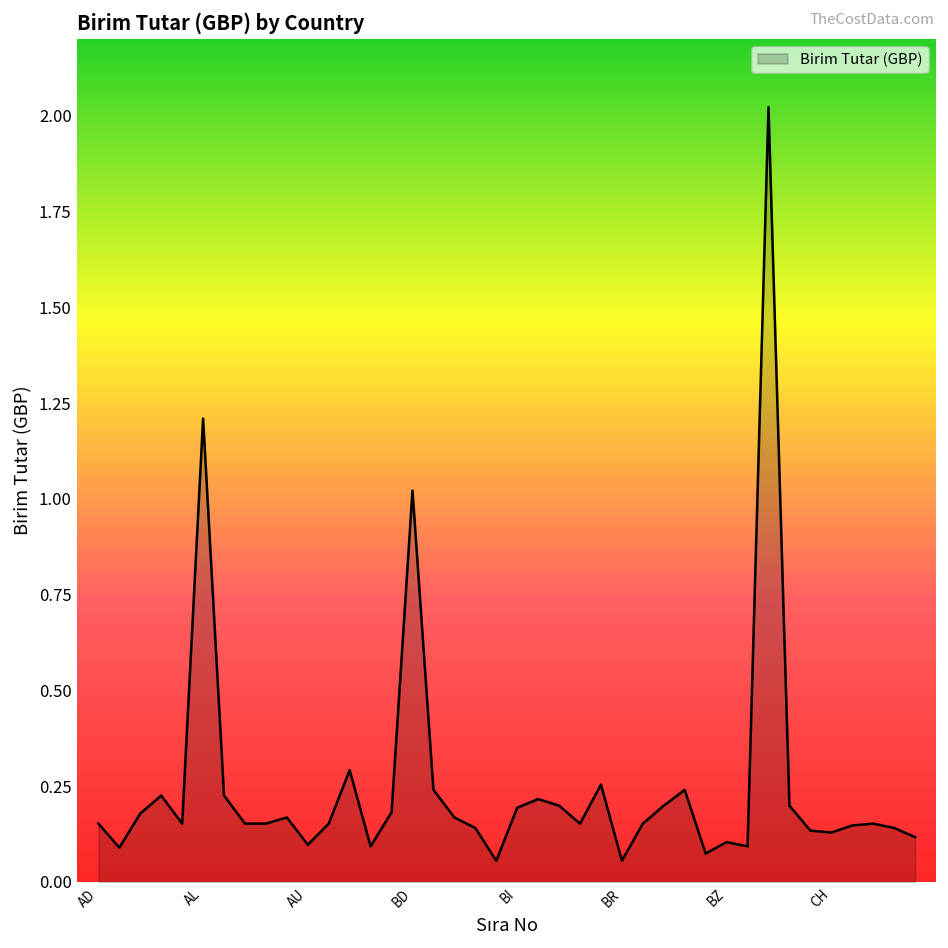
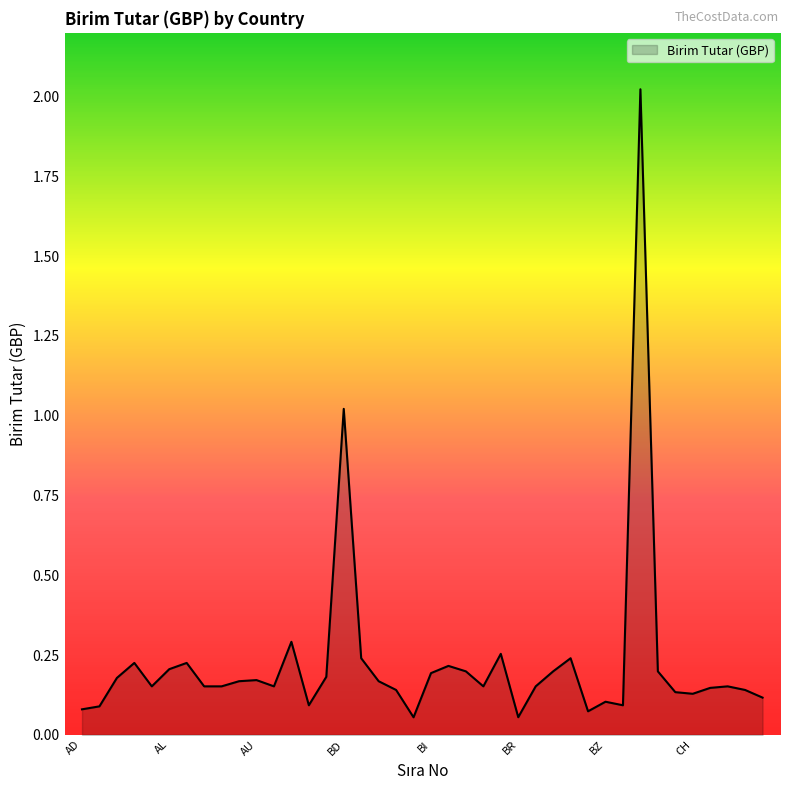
AD: 0.15 -> 0.08
AL: 1.21 -> 0.21
AU: 0.10 -> 0.17
